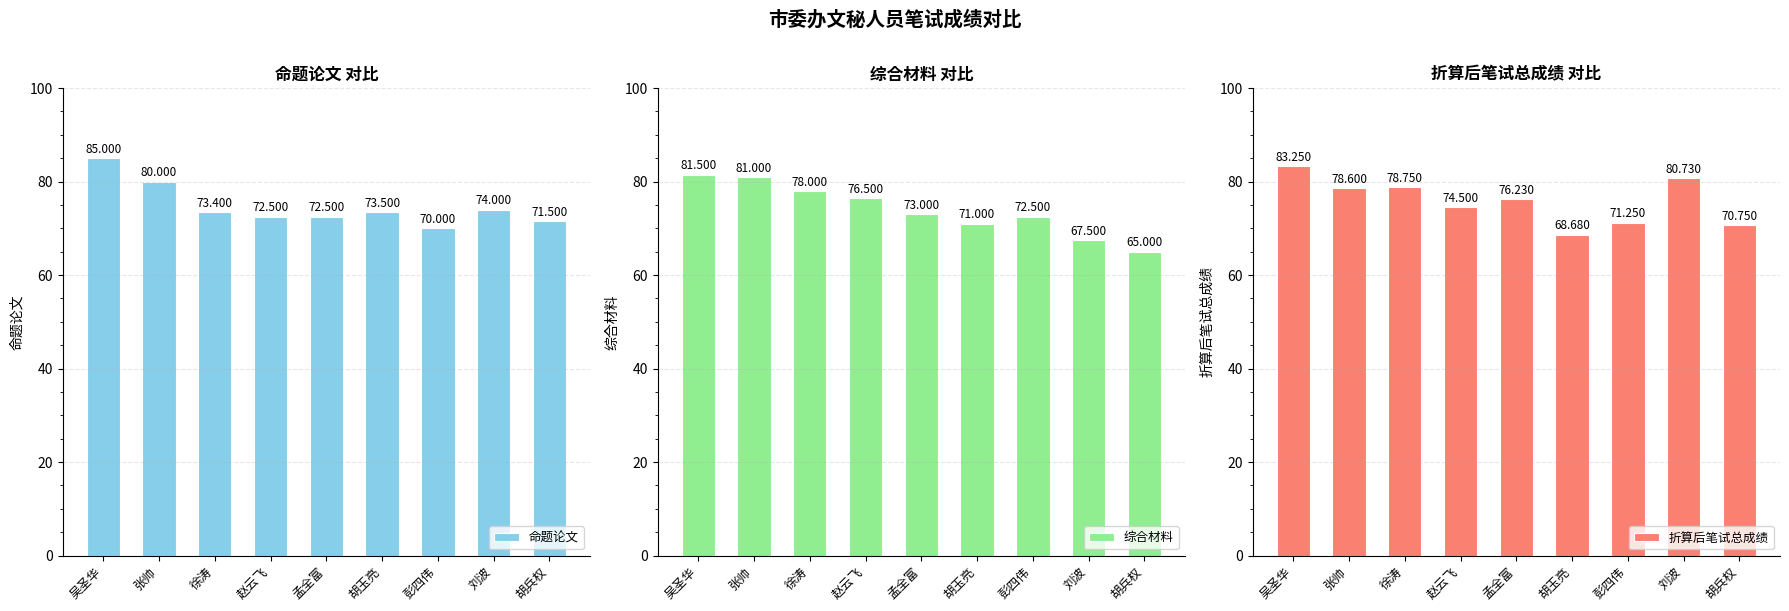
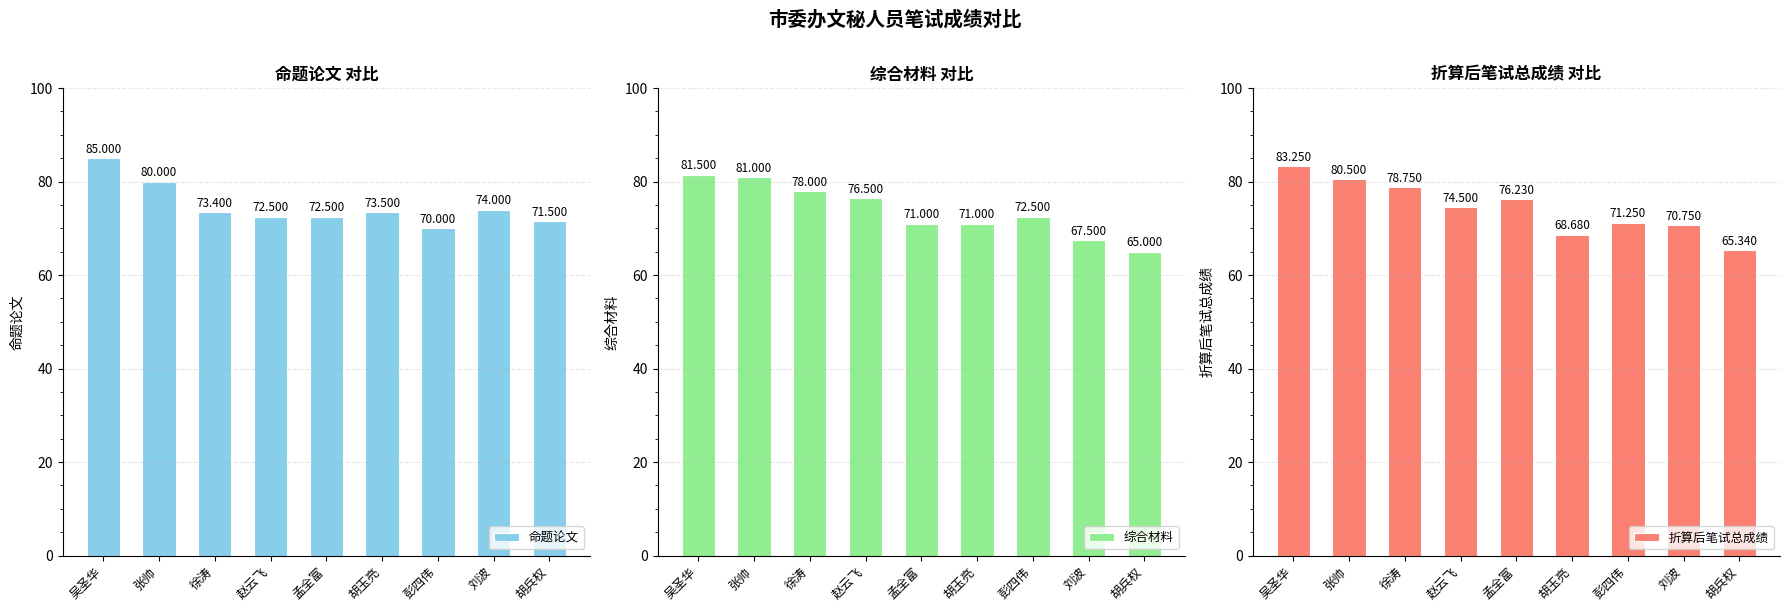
综合材料 对比, 孟全富: 73.000 -> 71.000
折算后笔试总成绩 对比, 张帅: 78.600 -> 80.500
折算后笔试总成绩 对比, 刘波: 80.730 -> 70.750
折算后笔试总成绩 对比, 胡兵权: 70.750 -> 65.340
